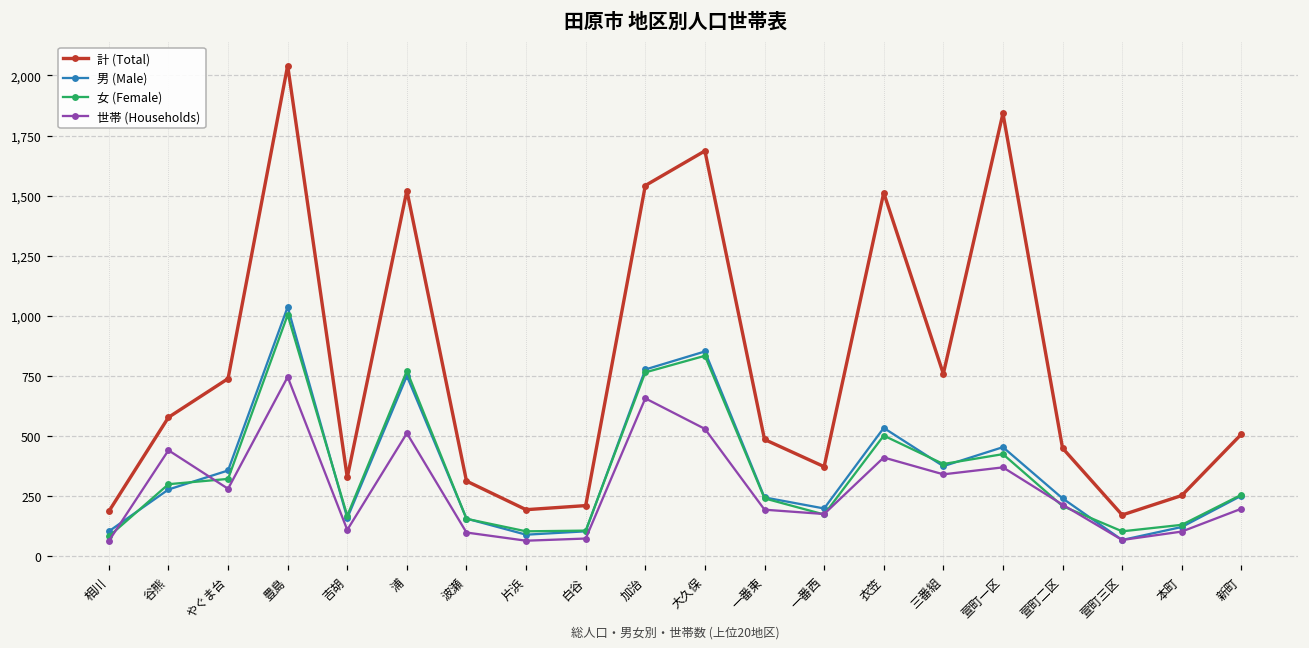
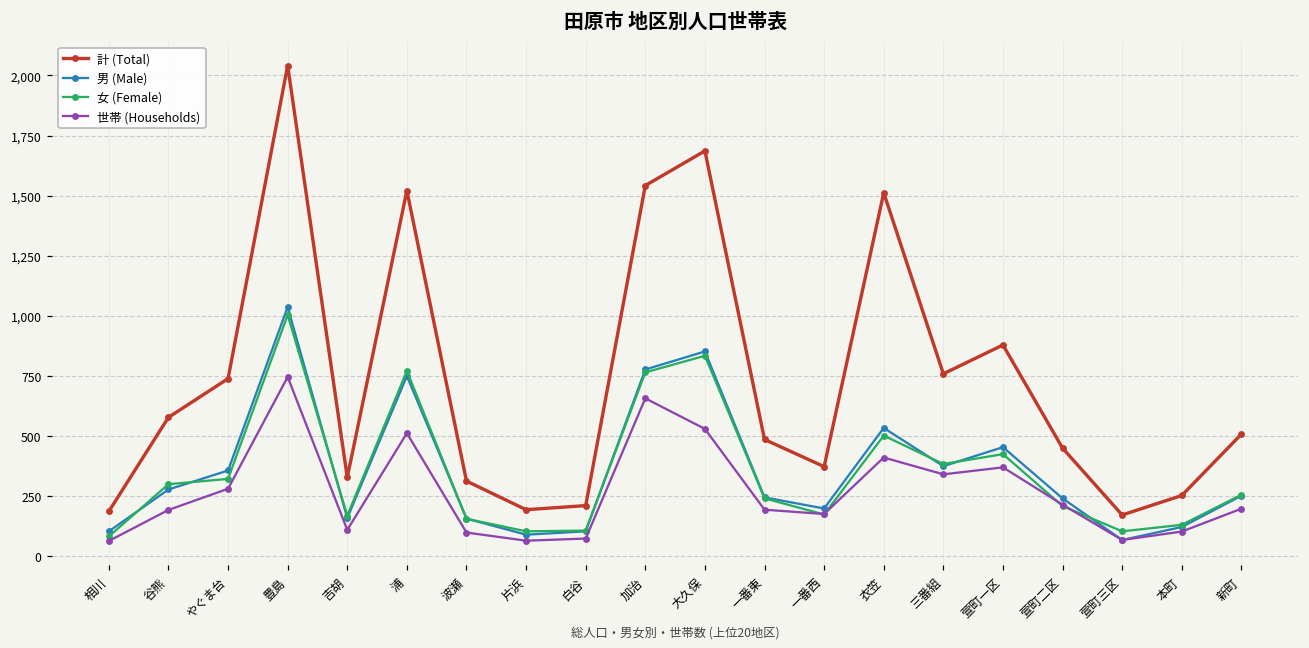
世帯 (Households), 谷熊: 440 -> 190
計 (Total), 萱町一区: 1,840 -> 880
